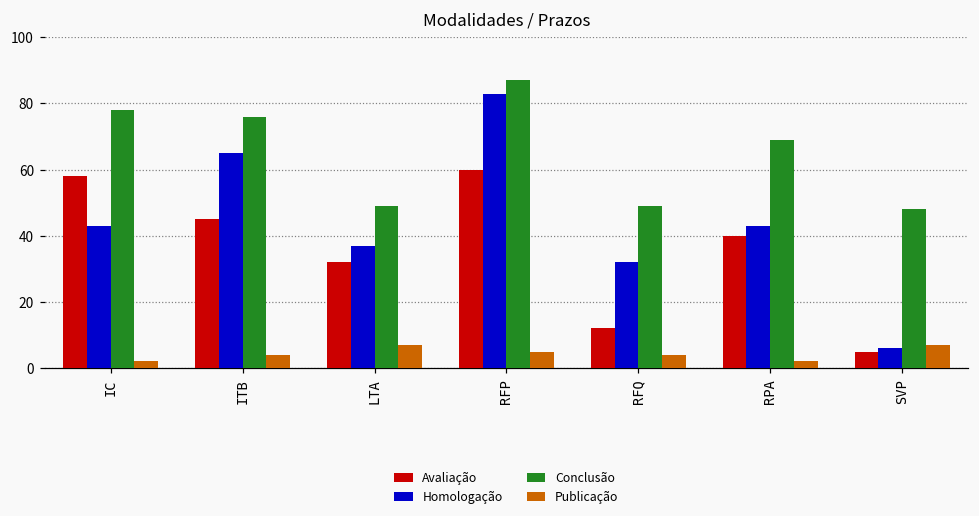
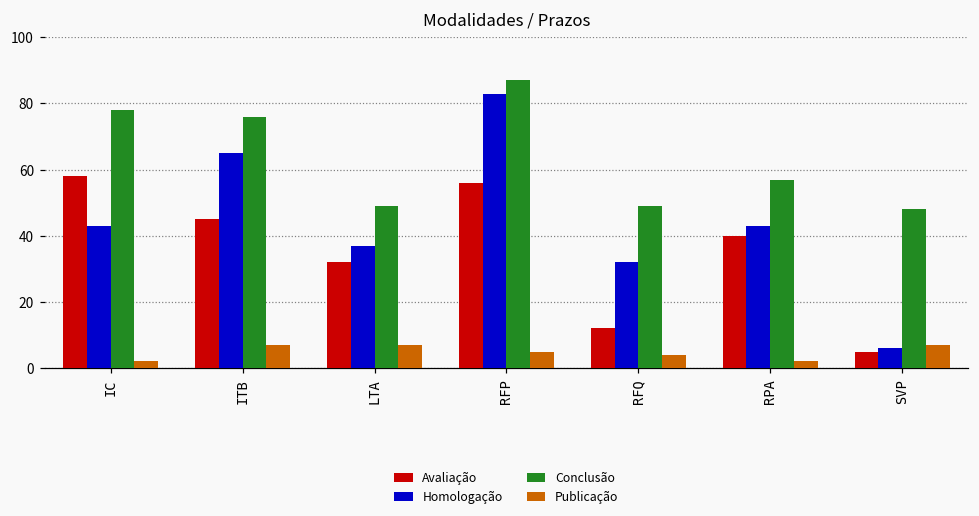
Publicação, ITB: 4 -> 7
Avaliação, RFP: 60 -> 56
Conclusão, RPA: 69 -> 57
